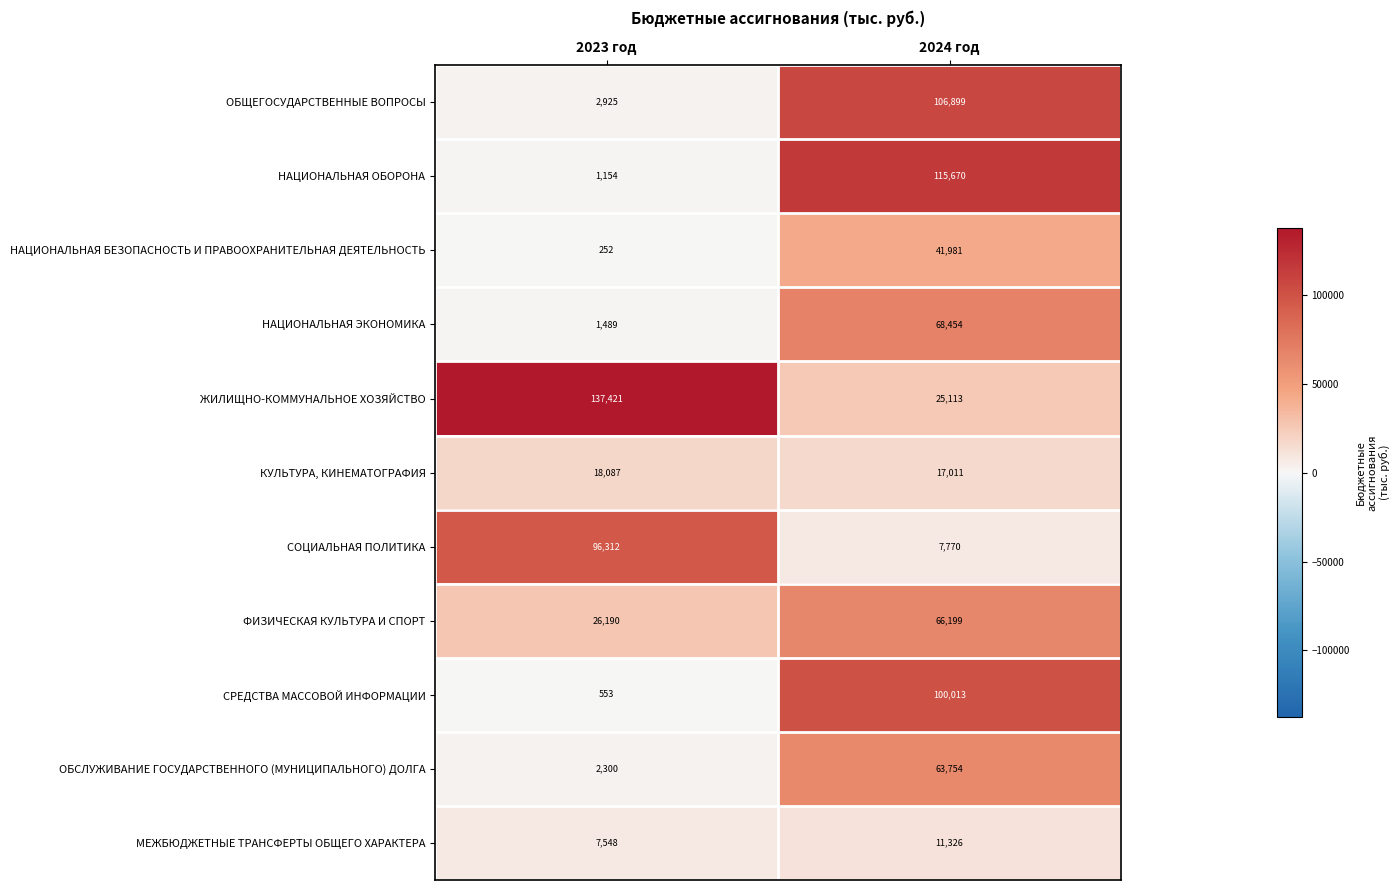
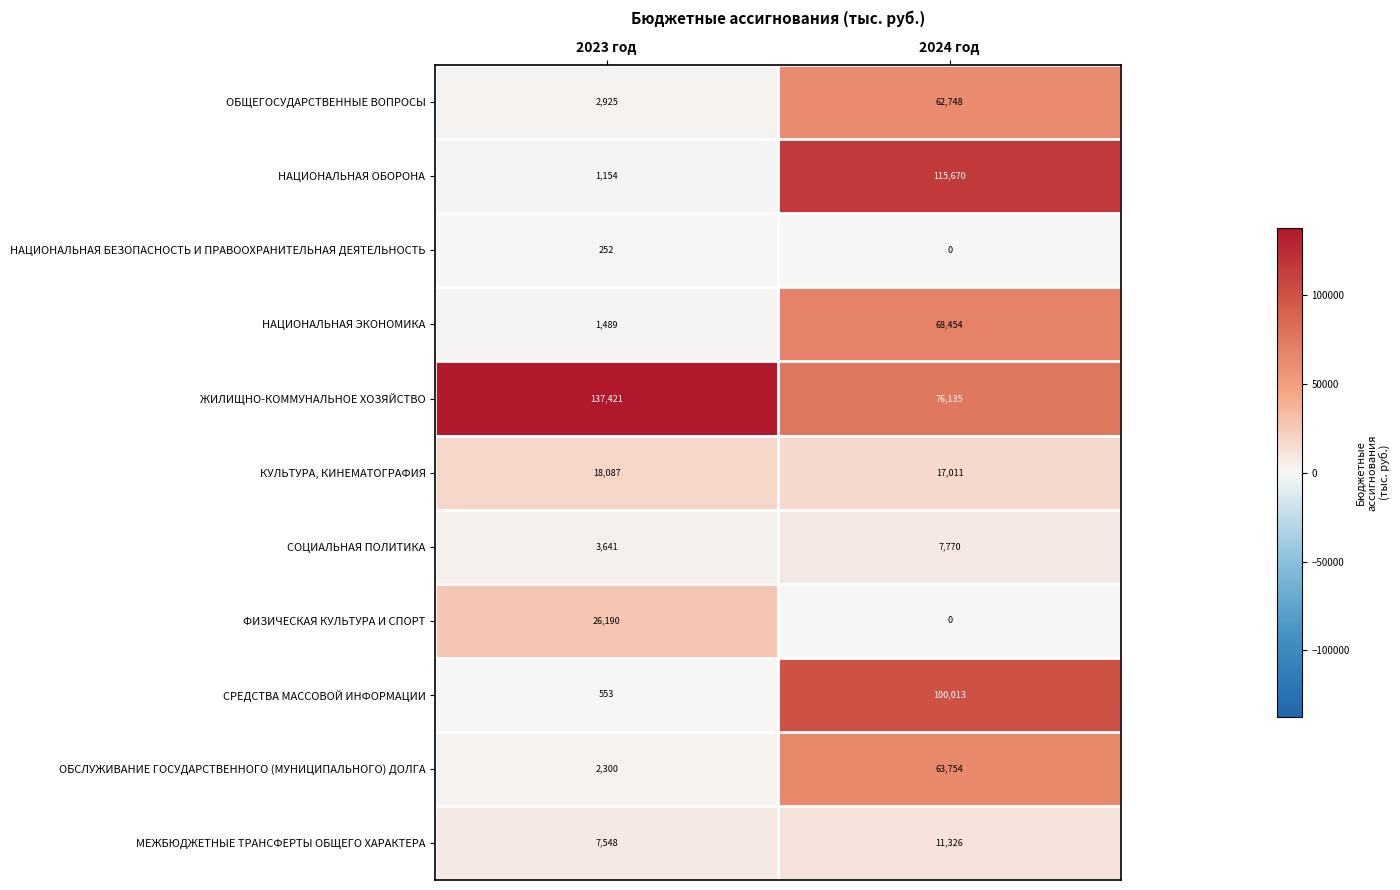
ОБЩЕГОСУДАРСТВЕННЫЕ ВОПРОСЫ, 2024 год: 106,899 -> 62,748
НАЦИОНАЛЬНАЯ БЕЗОПАСНОСТЬ И ПРАВООХРАНИТЕЛЬНАЯ ДЕЯТЕЛЬНОСТЬ, 2024 год: 41,981 -> 0
ЖИЛИЩНО-КОММУНАЛЬНОЕ ХОЗЯЙСТВО, 2024 год: 25,113 -> 76,135
СОЦИАЛЬНАЯ ПОЛИТИКА, 2023 год: 96,312 -> 3,641
ФИЗИЧЕСКАЯ КУЛЬТУРА И СПОРТ, 2024 год: 66,199 -> 0
